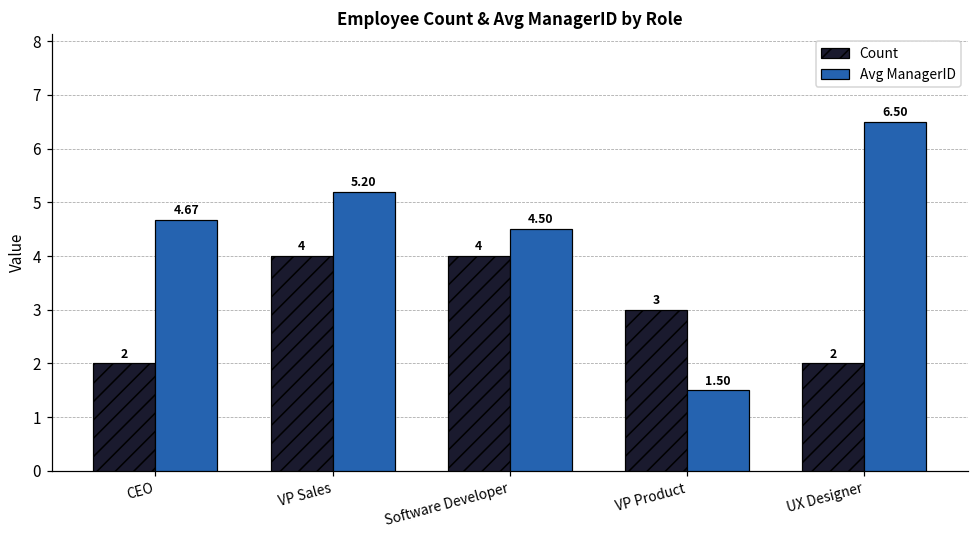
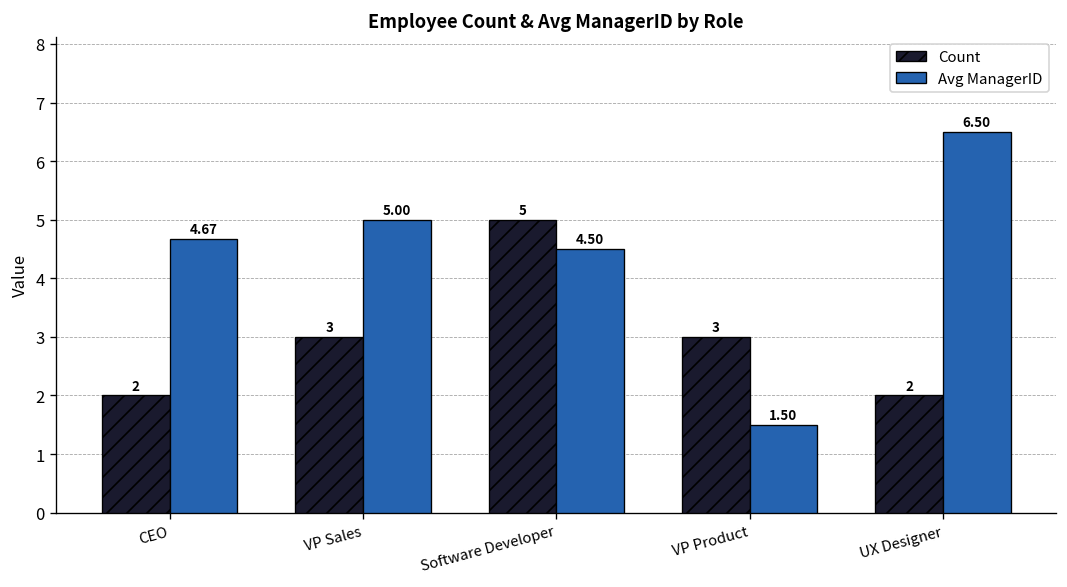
Count, VP Sales: 4 -> 3
Avg ManagerID, VP Sales: 5.20 -> 5.00
Count, Software Developer: 4 -> 5
